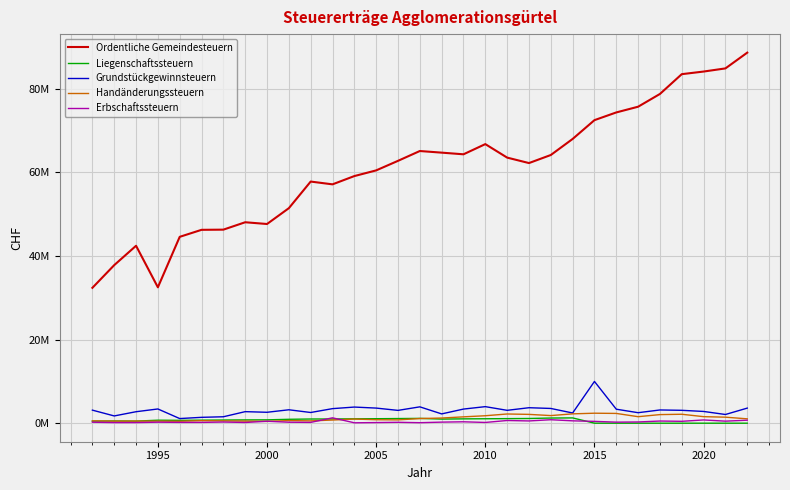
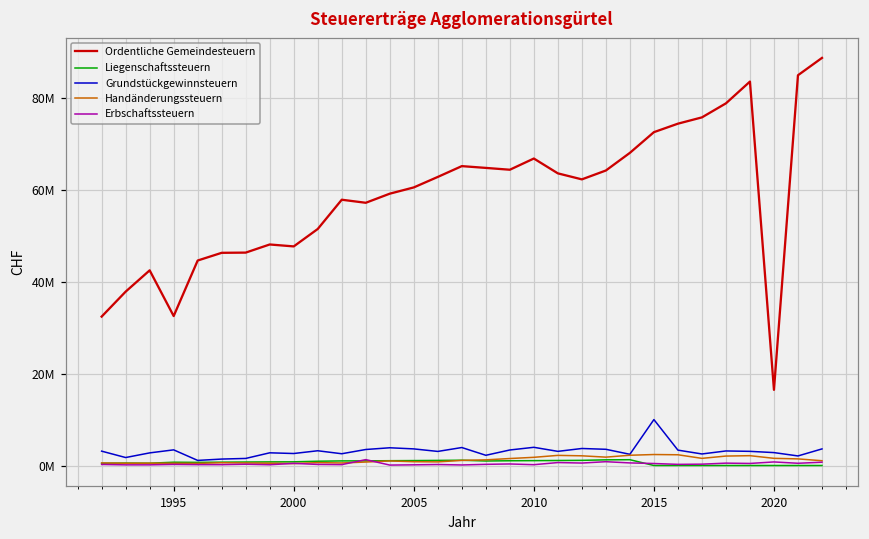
Ordentliche Gemeindesteuern, 2020: 84000000 -> 16000000
